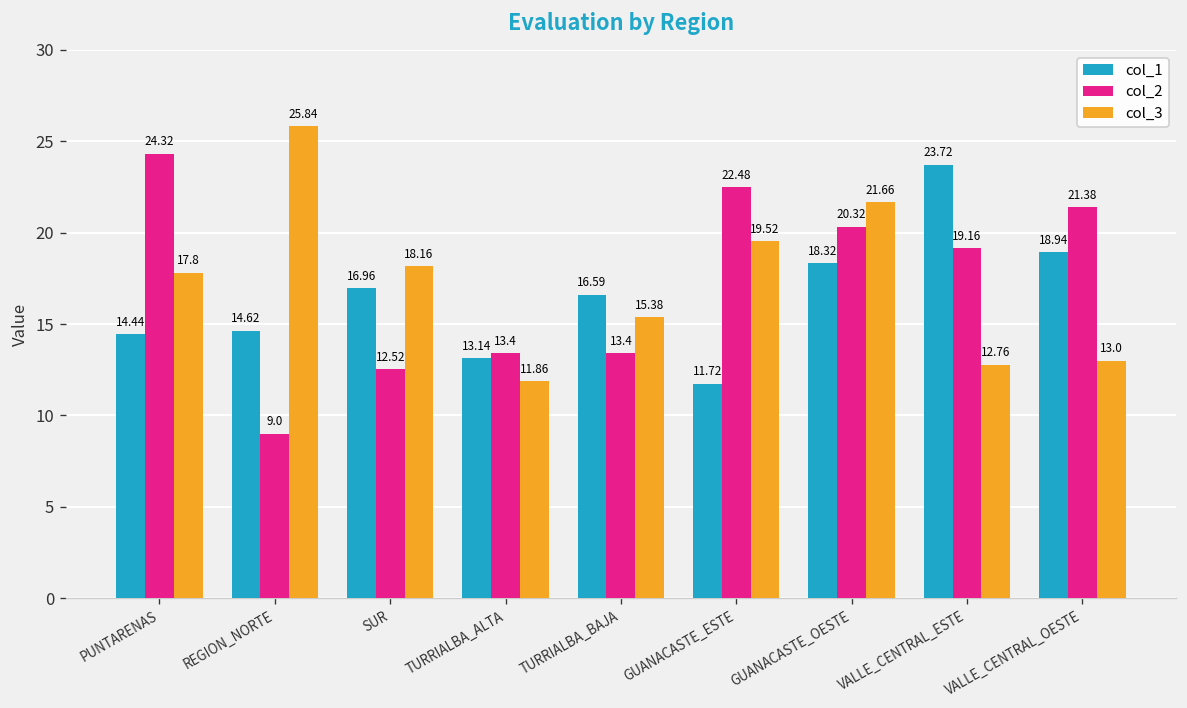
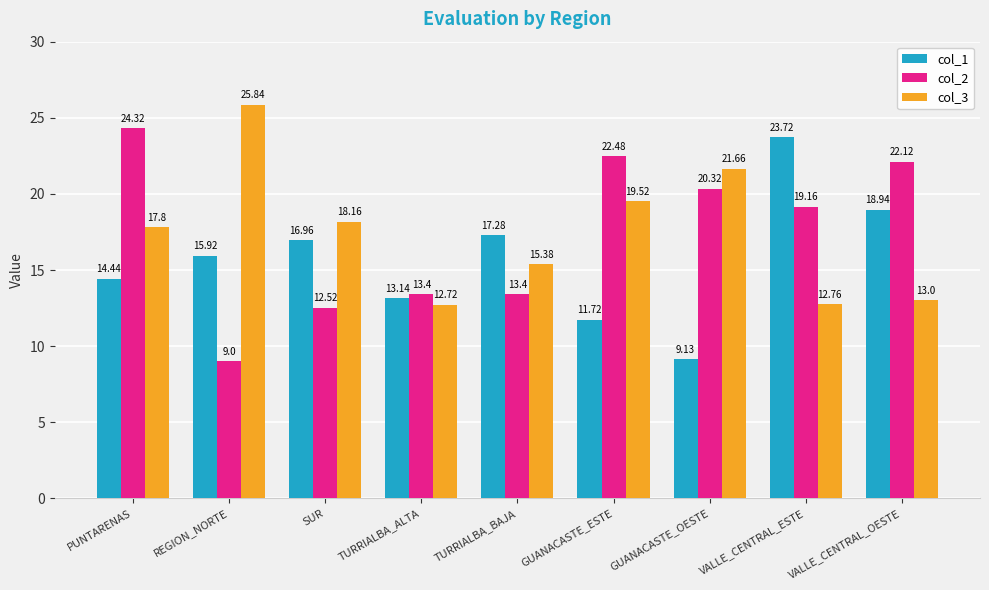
col_1, REGION_NORTE: 14.62 -> 15.92
col_3, TURRIALBA_ALTA: 11.86 -> 12.72
col_1, TURRIALBA_BAJA: 16.59 -> 17.28
col_1, GUANACASTE_OESTE: 18.32 -> 9.13
col_2, VALLE_CENTRAL_OESTE: 21.38 -> 22.12
